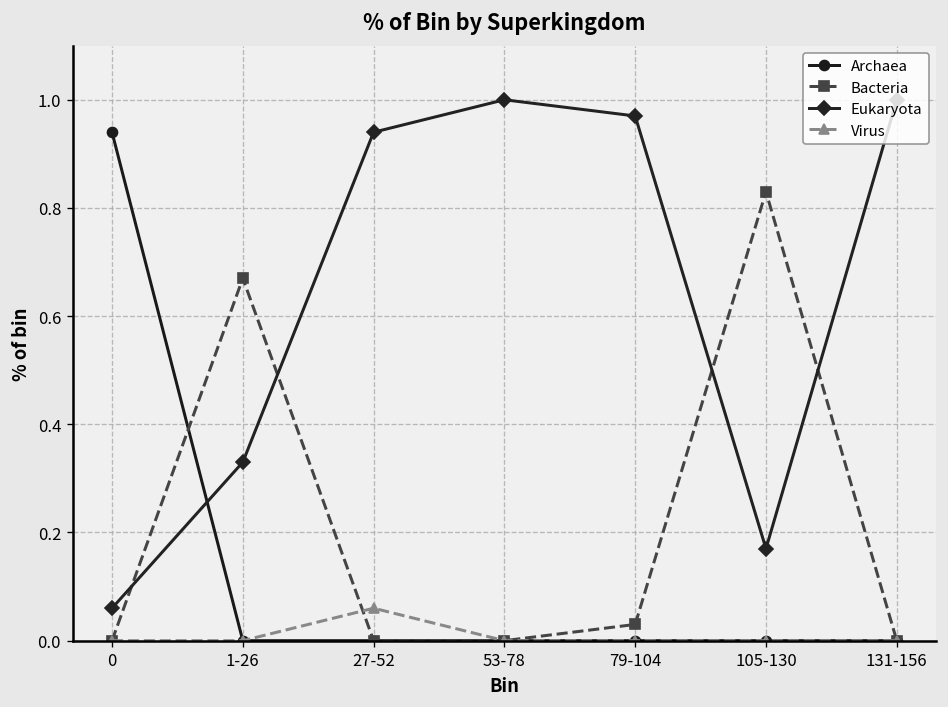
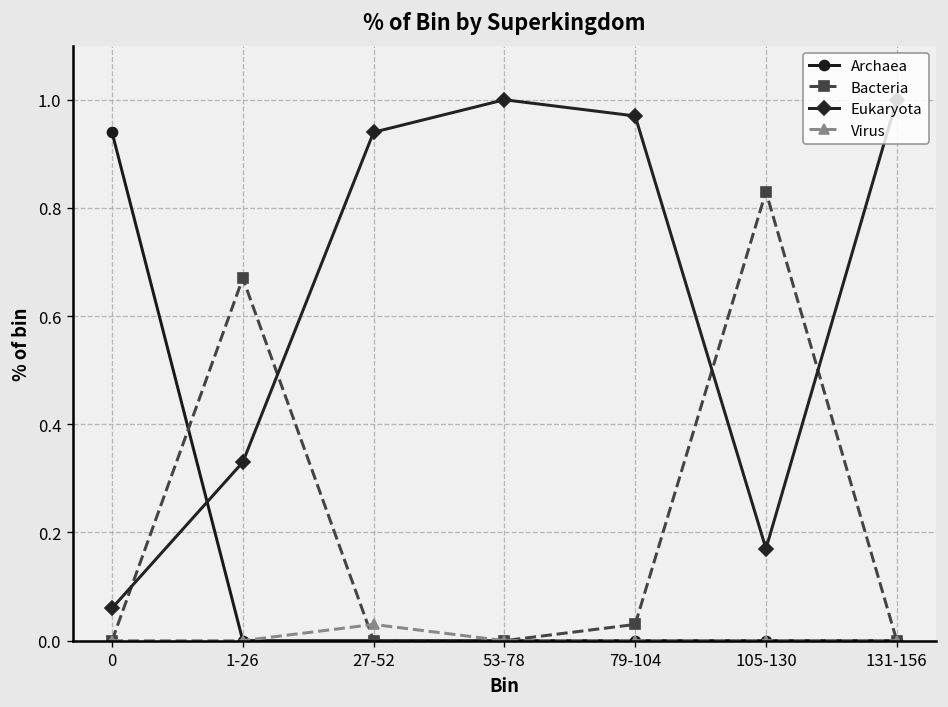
Virus, 27-52: 0.06 -> 0.03
